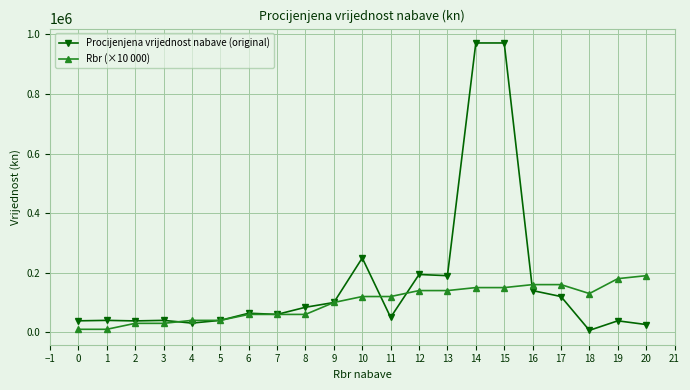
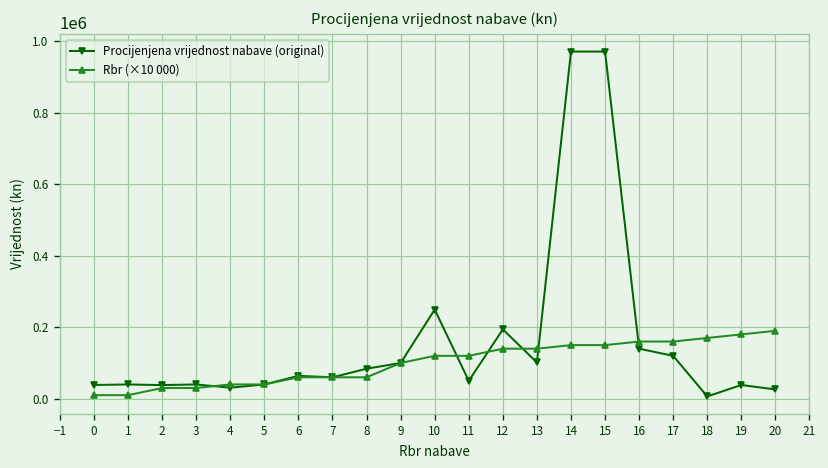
Procijenjena vrijednost nabave (original), 13: 190000 -> 100000
Rbr (×10 000), 18: 130000 -> 170000
